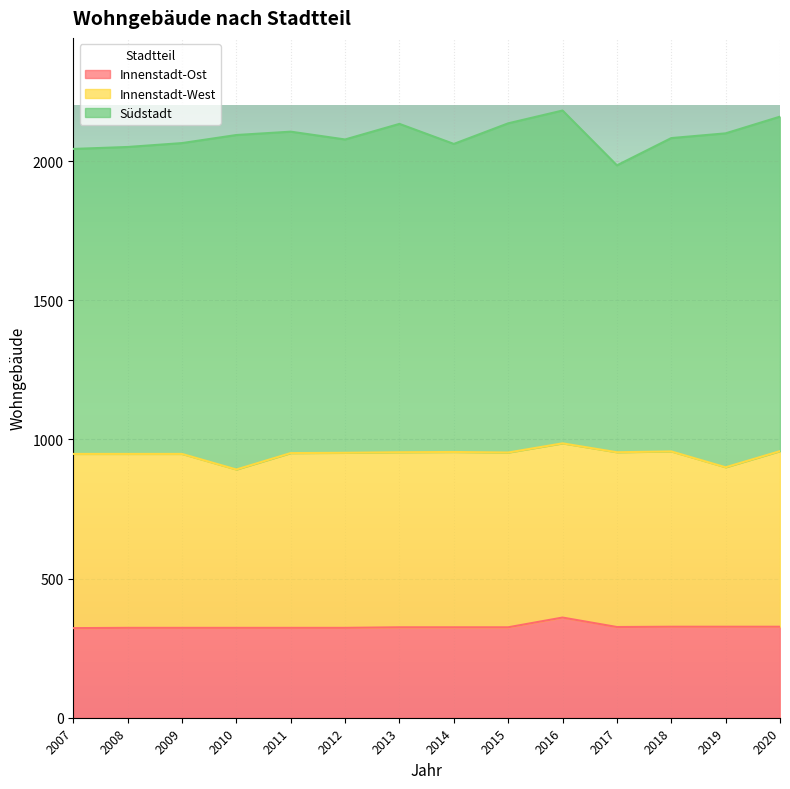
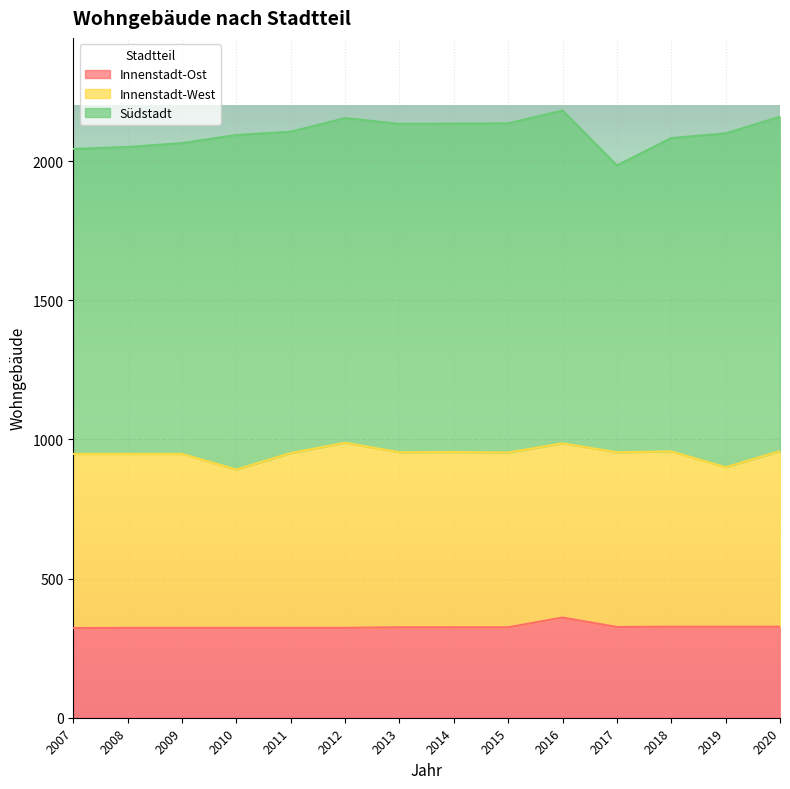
Innenstadt-West, 2012: 630 -> 670
Südstadt, 2012: 1130 -> 1170
Südstadt, 2014: 1110 -> 1180
